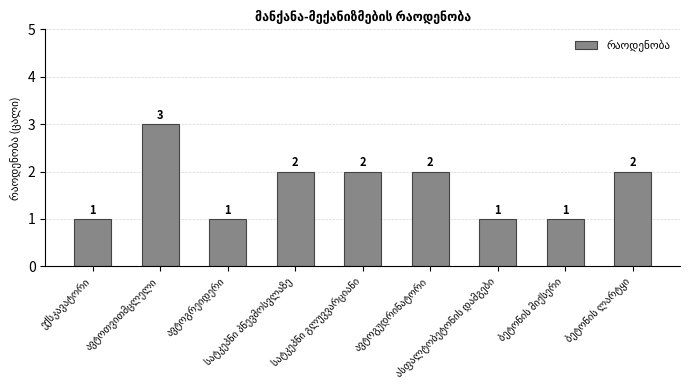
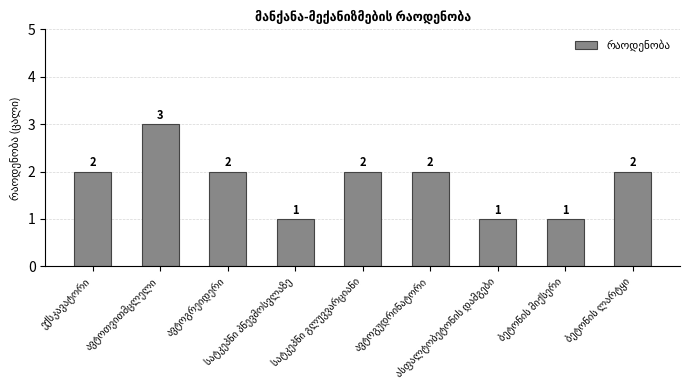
ექსკავატორი: 1 -> 2
ავტოგრეიდერი: 1 -> 2
სატკეპნი პნევმოსვლაზე: 2 -> 1
